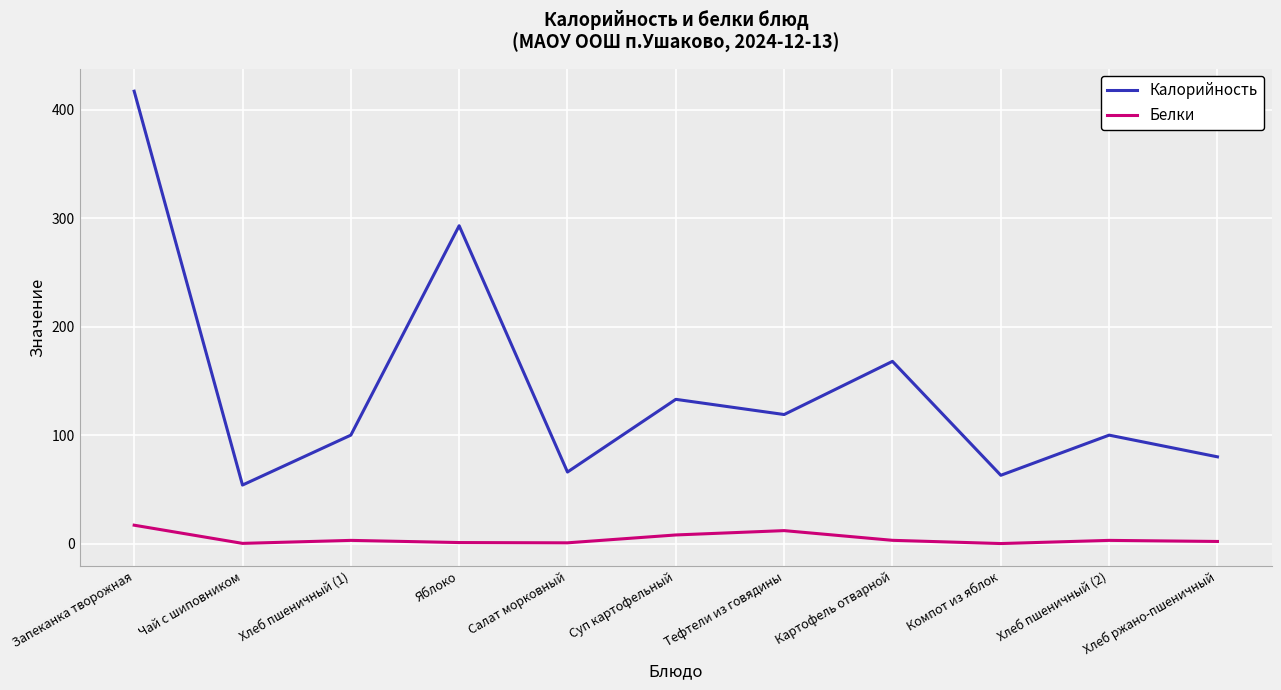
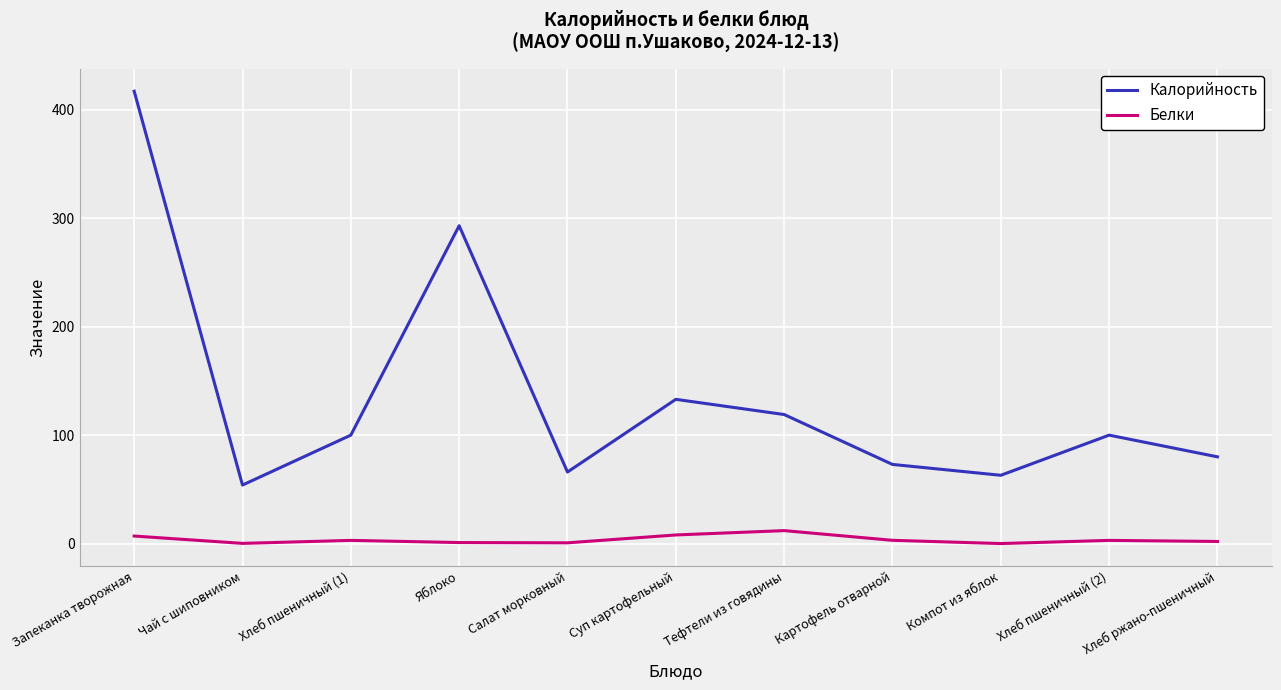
Белки, Запеканка творожная: 17 -> 7
Калорийность, Картофель отварной: 168 -> 73
